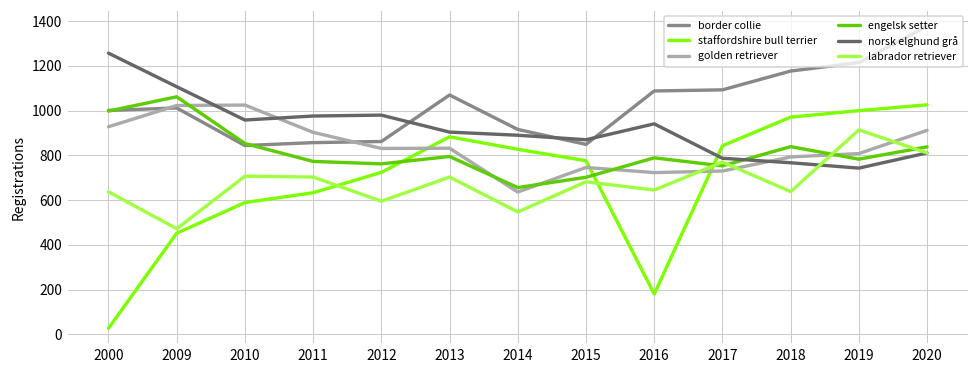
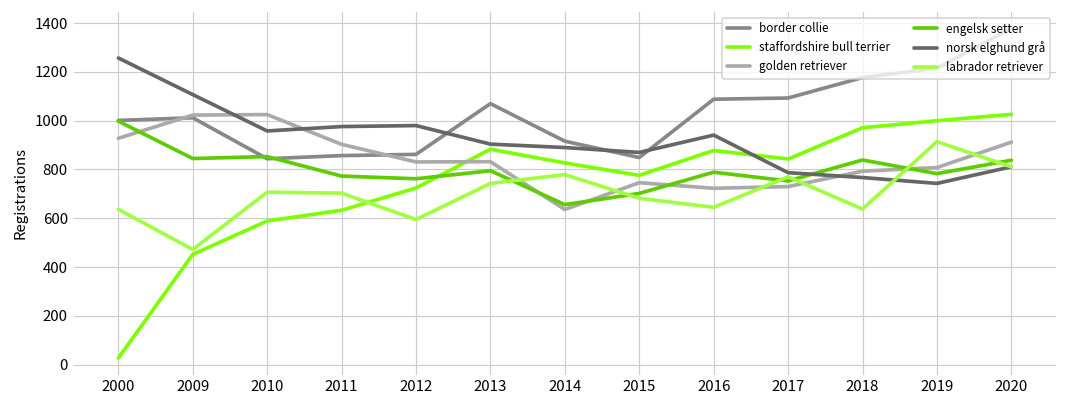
engelsk setter, 2009: 1060 -> 850
labrador retriever, 2013: 700 -> 740
labrador retriever, 2014: 550 -> 780
staffordshire bull terrier, 2016: 180 -> 880
